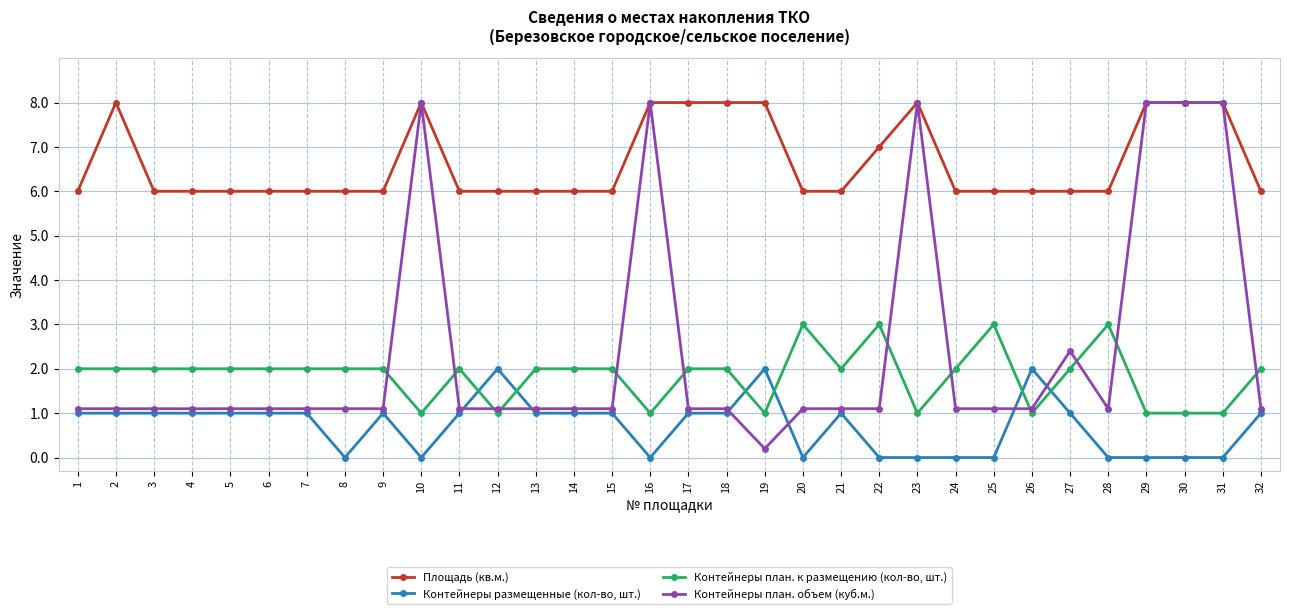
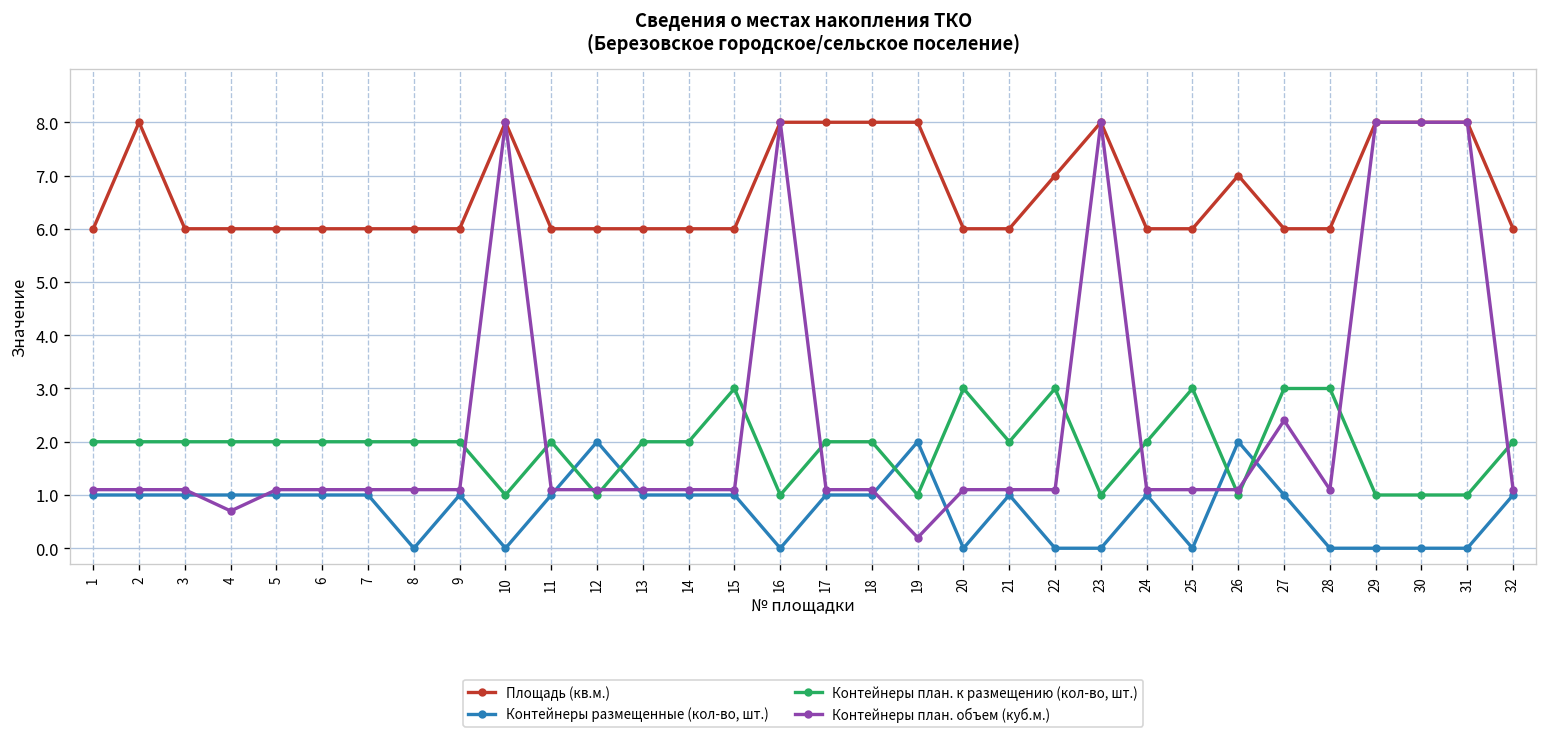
Контейнеры план. объем (куб.м.), 4: 1.1 -> 0.7
Контейнеры план. к размещению (кол-во, шт.), 15: 2 -> 3
Контейнеры размещенные (кол-во, шт.), 24: 0 -> 1
Площадь (кв.м.), 26: 6 -> 7
Контейнеры план. к размещению (кол-во, шт.), 27: 2 -> 3
